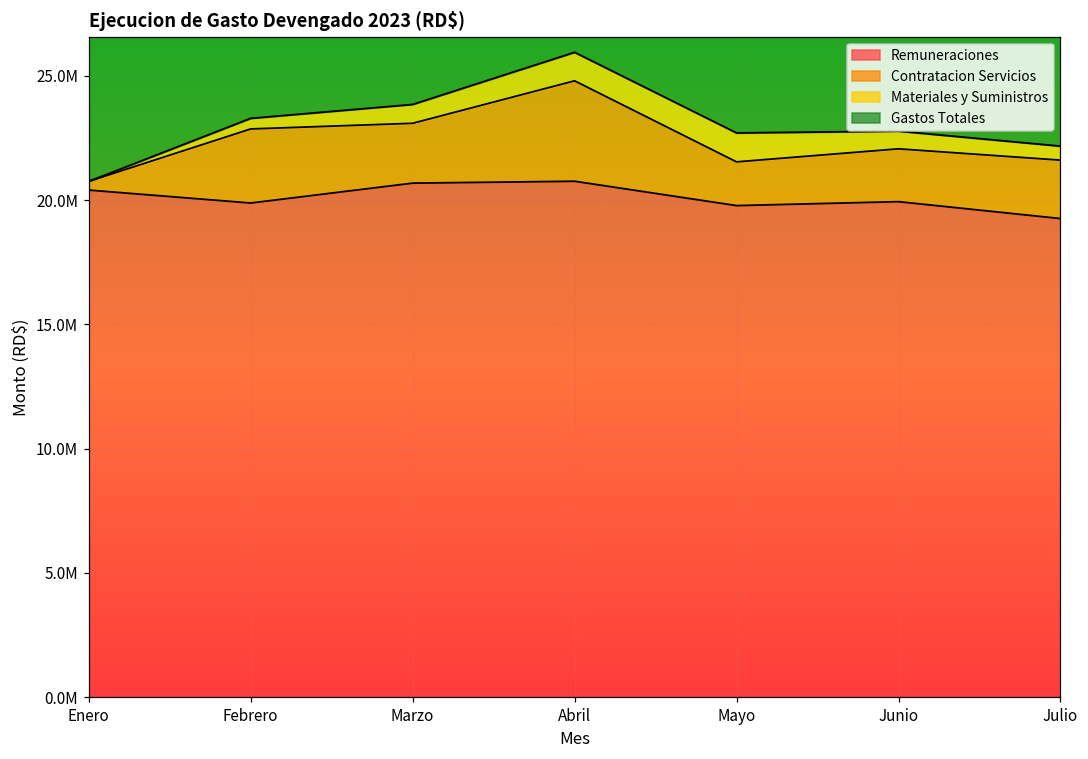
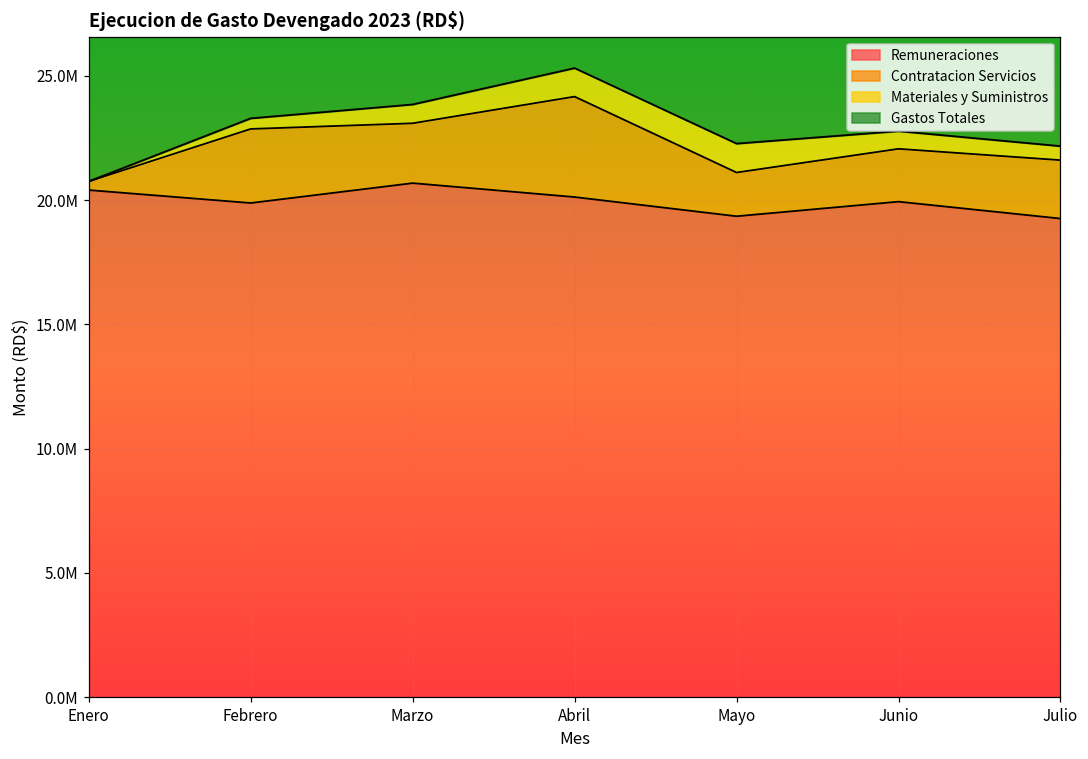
Remuneraciones, Abril: 20800000 -> 20100000
Remuneraciones, Mayo: 19800000 -> 19300000
